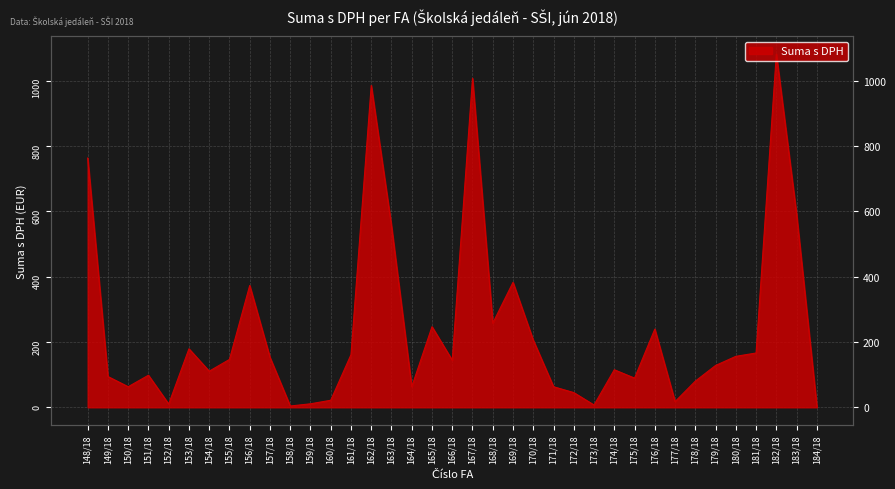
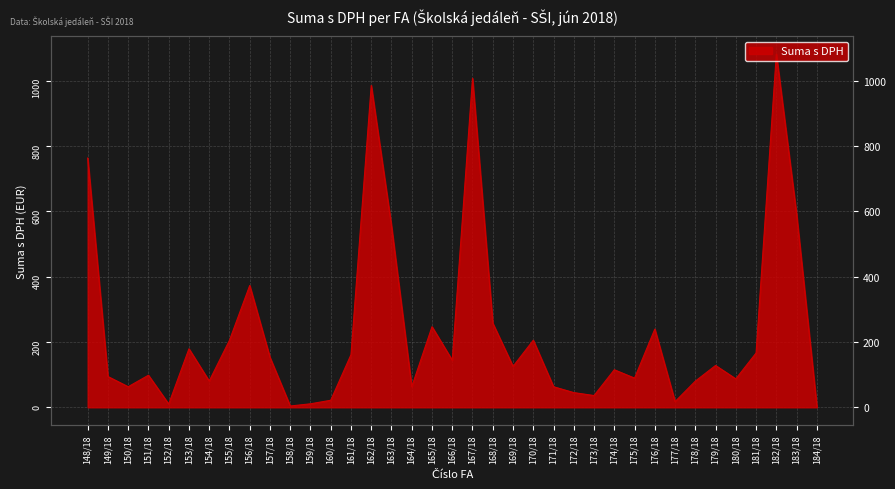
154/18: 110 -> 80
155/18: 150 -> 210
169/18: 380 -> 130
173/18: 10 -> 40
180/18: 160 -> 90
